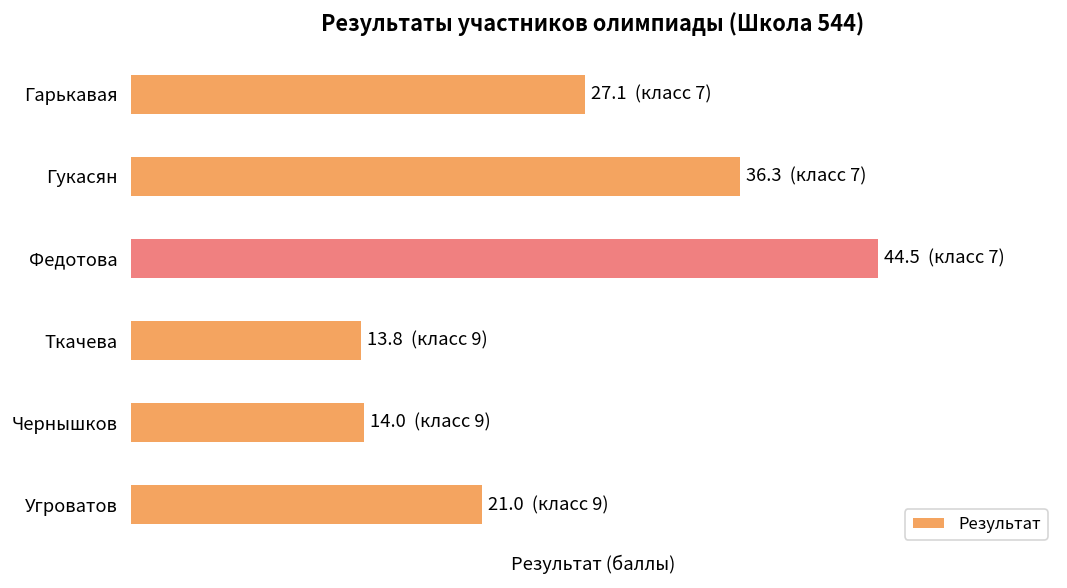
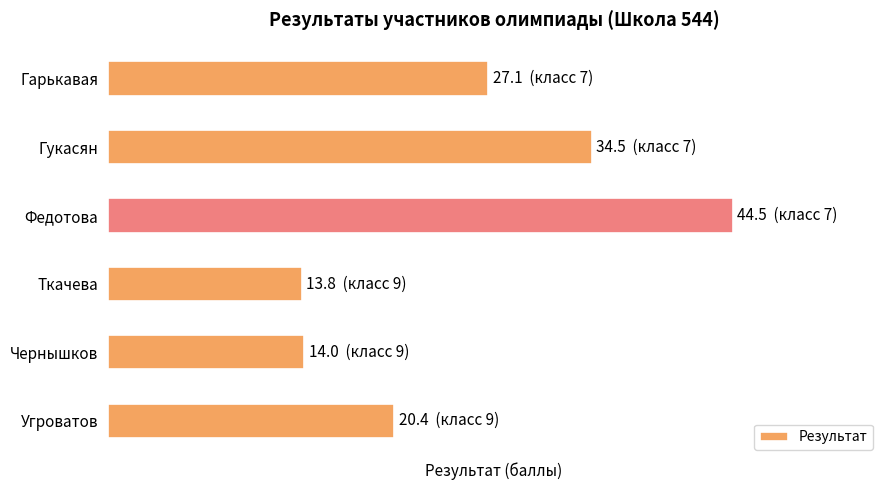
Гукасян: 36.3 -> 34.5
Угроватов: 21.0 -> 20.4
